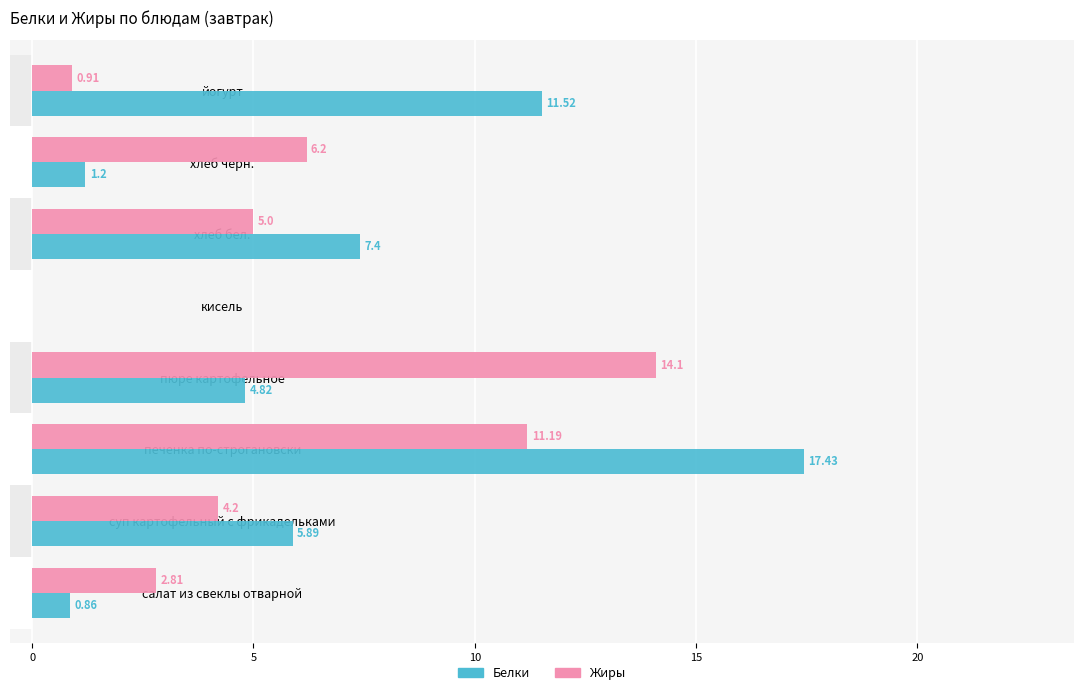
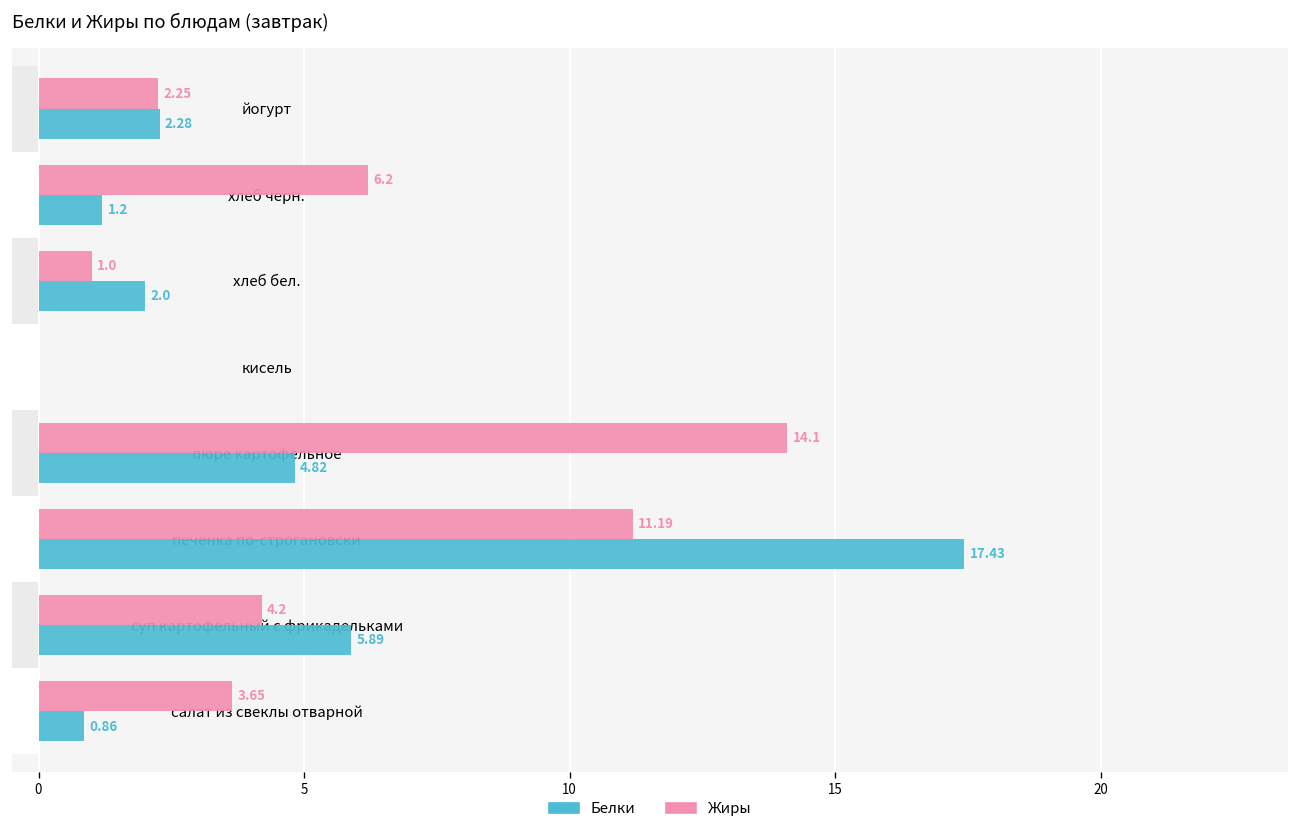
Жиры, йогурт: 0.91 -> 2.25
Белки, йогурт: 11.52 -> 2.28
Жиры, хлеб бел.: 5.0 -> 1.0
Белки, хлеб бел.: 7.4 -> 2.0
Жиры, салат из свеклы отварной: 2.81 -> 3.65
